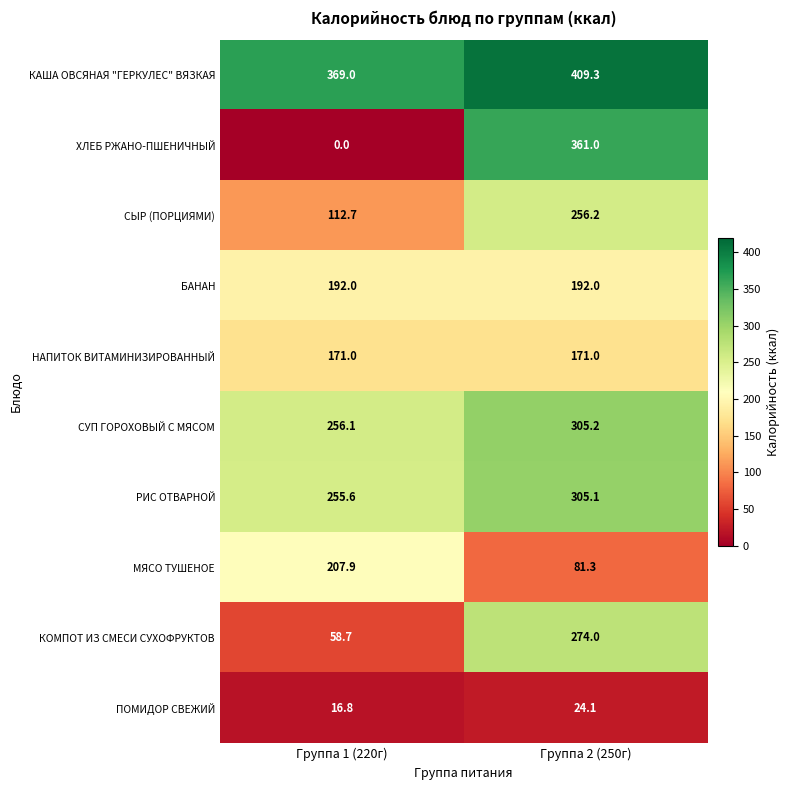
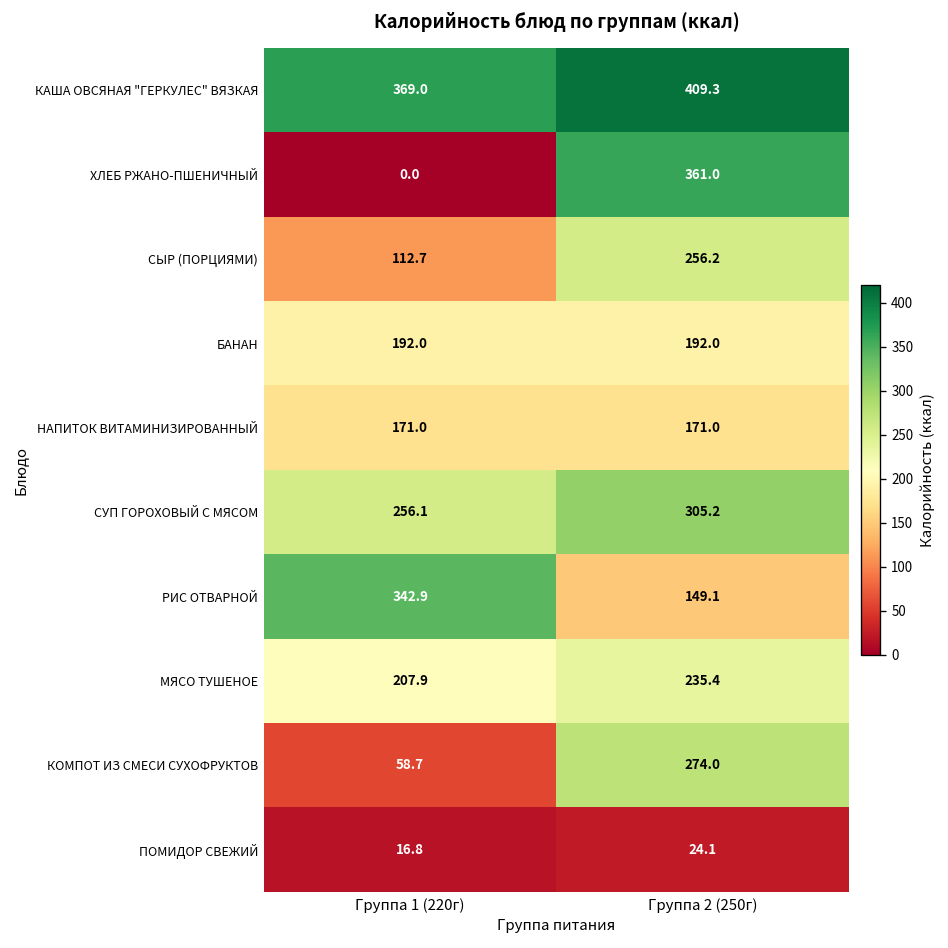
РИС ОТВАРНОЙ, Группа 1 (220г): 255.6 -> 342.9
РИС ОТВАРНОЙ, Группа 2 (250г): 305.1 -> 149.1
МЯСО ТУШЕНОЕ, Группа 2 (250г): 81.3 -> 235.4
